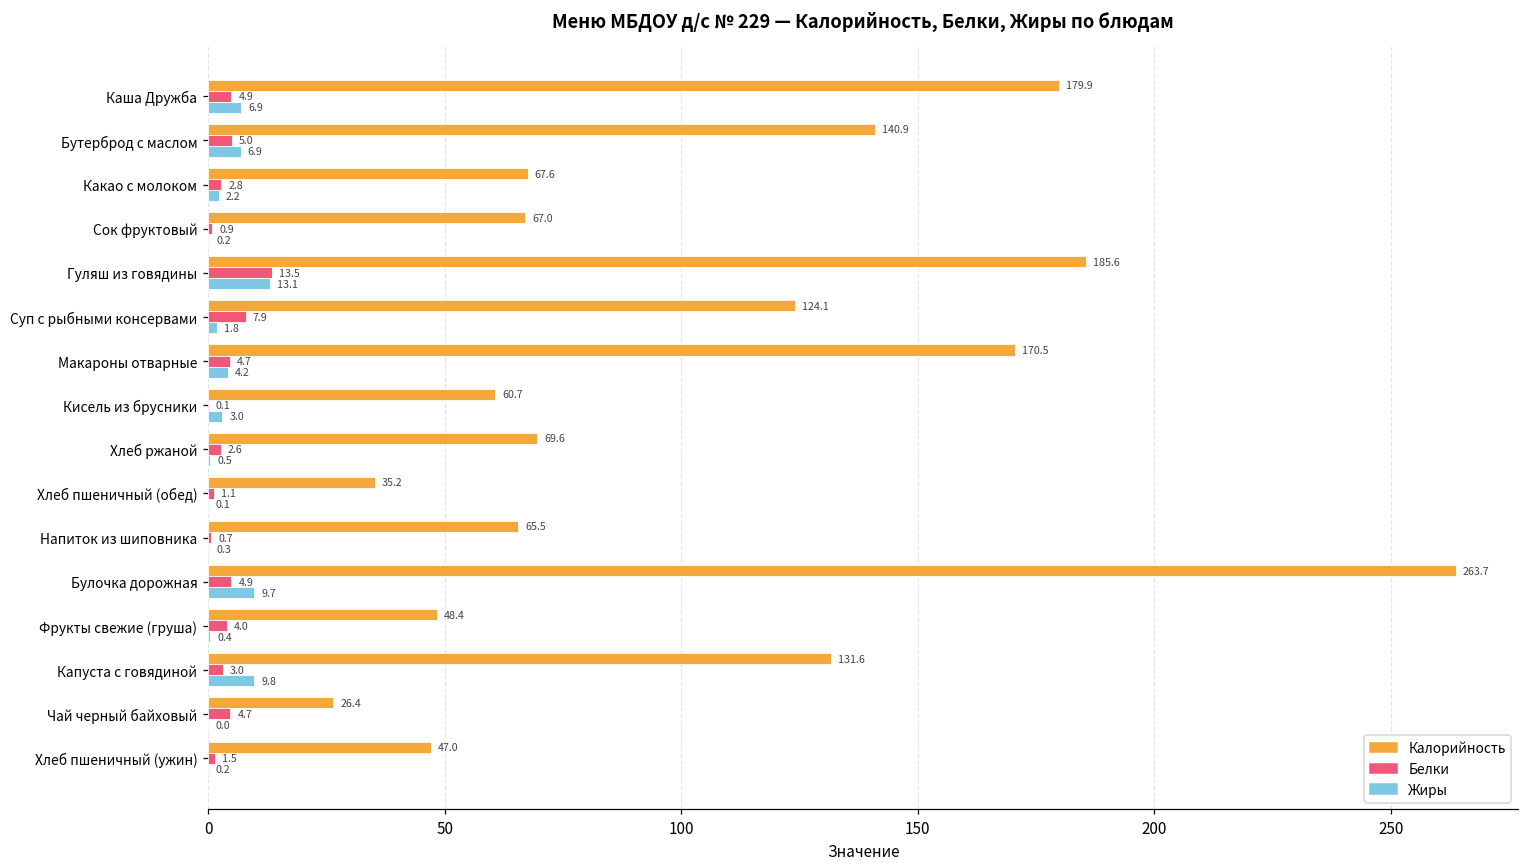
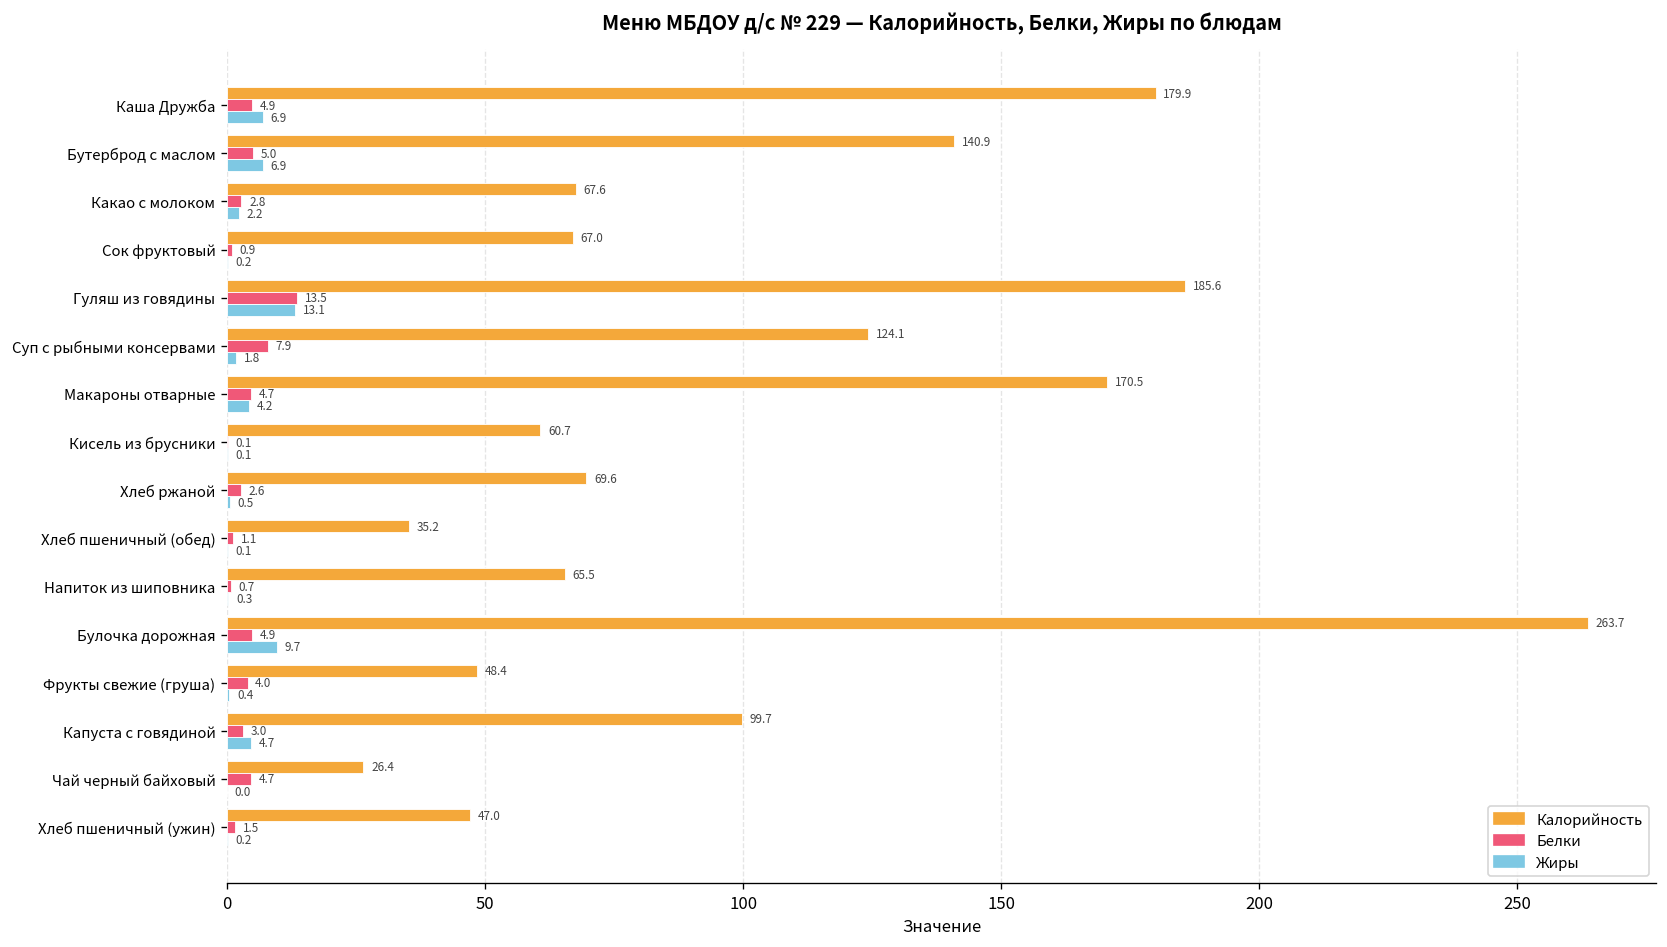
Жиры, Кисель из брусники: 3.0 -> 0.1
Калорийность, Капуста с говядиной: 131.6 -> 99.7
Жиры, Капуста с говядиной: 9.8 -> 4.7
